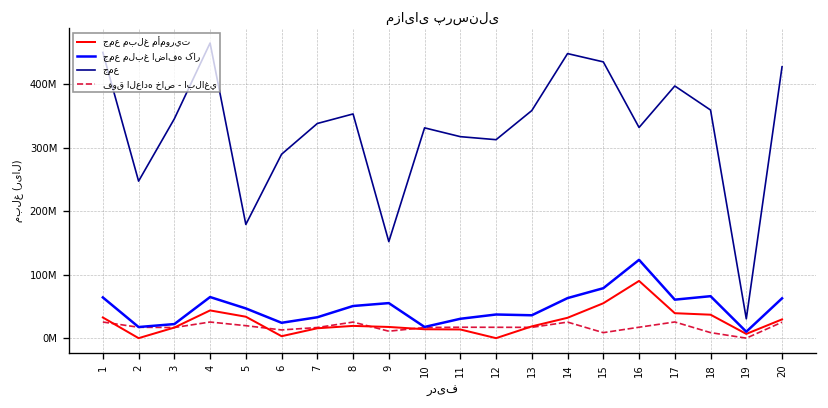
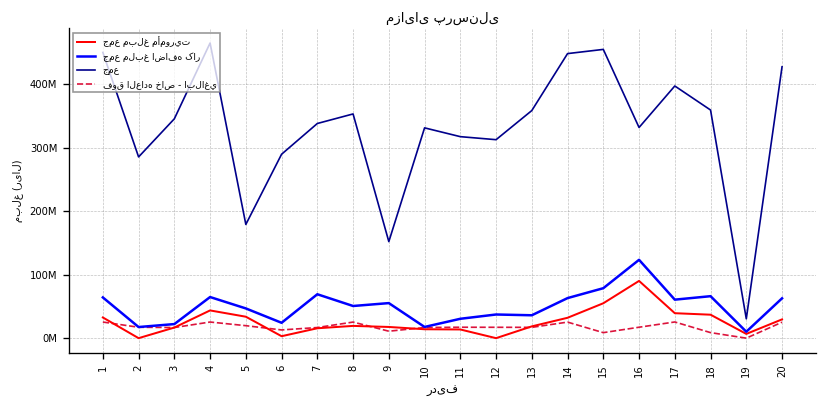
جمع, 2: 250000000 -> 290000000
جمع ملبغ اضافه کار, 7: 30000000 -> 70000000
جمع, 15: 440000000 -> 450000000
